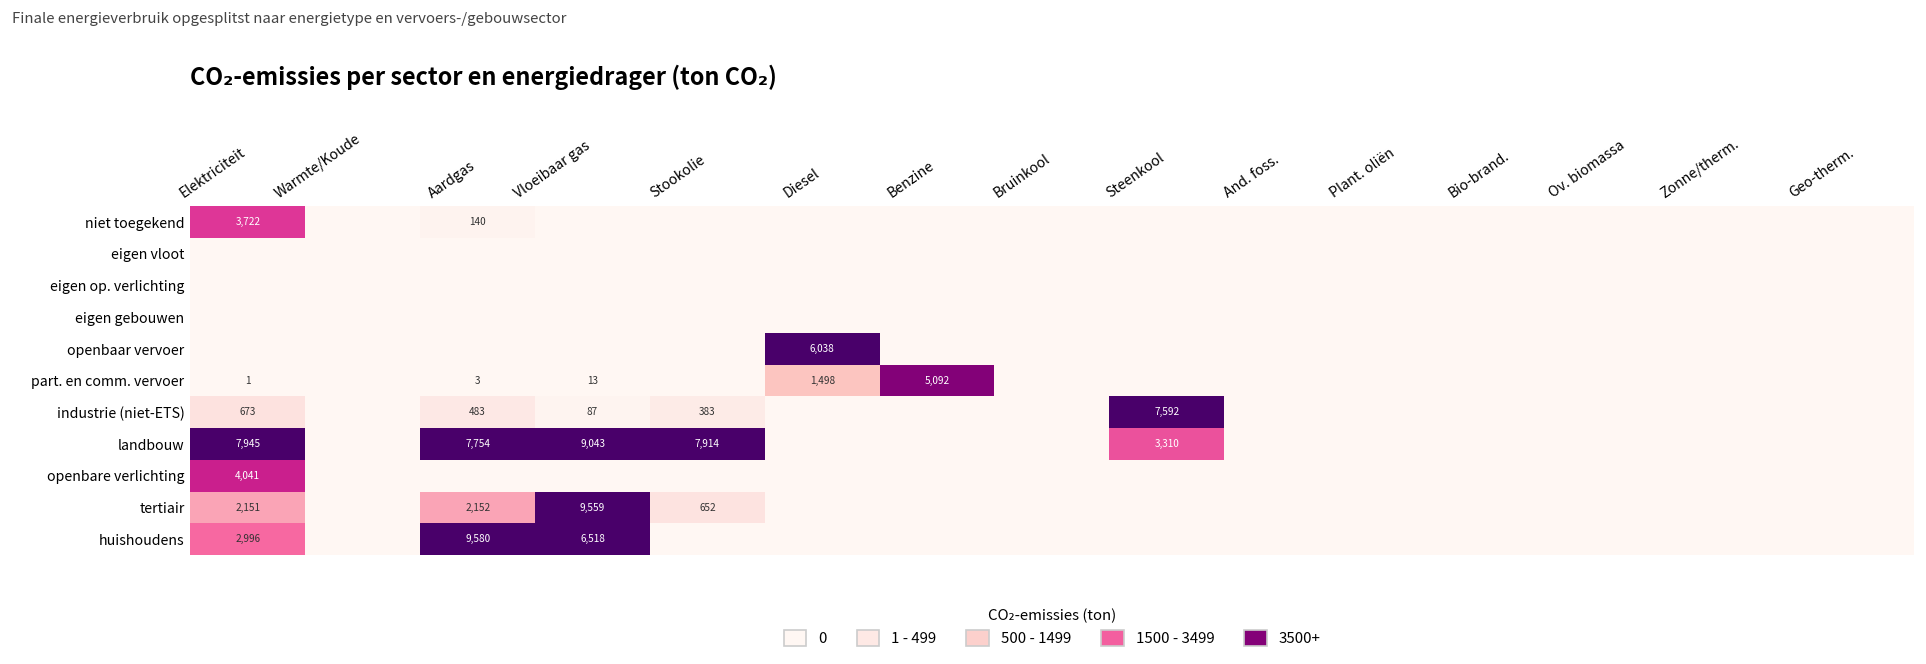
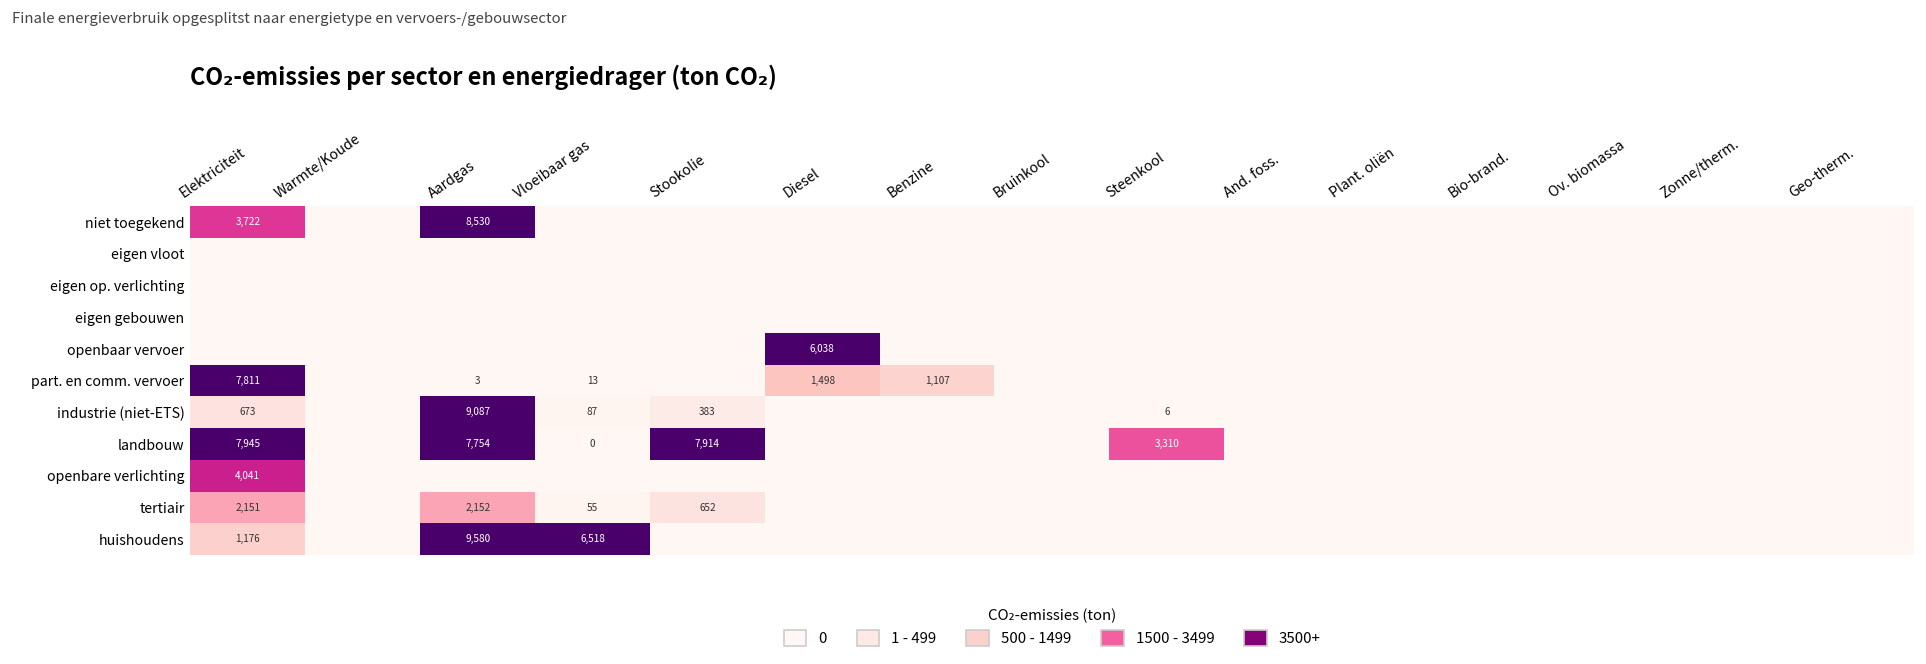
niet toegekend, Aardgas: 140 -> 8,530
part. en comm. vervoer, Elektriciteit: 1 -> 7,811
part. en comm. vervoer, Benzine: 5,092 -> 1,107
industrie (niet-ETS), Aardgas: 483 -> 9,087
industrie (niet-ETS), Steenkool: 7,592 -> 6
landbouw, Vloeibaar gas: 9,043 -> 0
tertiair, Vloeibaar gas: 9,559 -> 55
huishoudens, Elektriciteit: 2,996 -> 1,176
